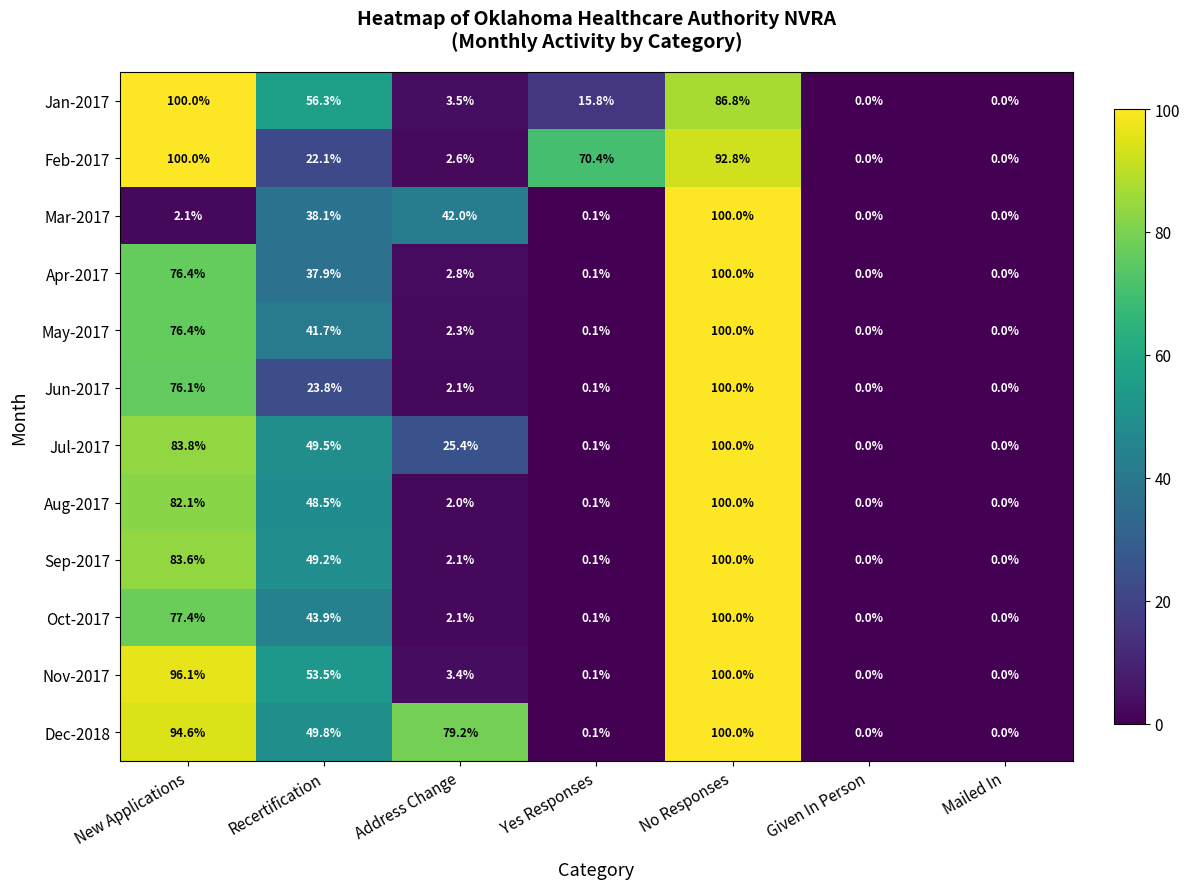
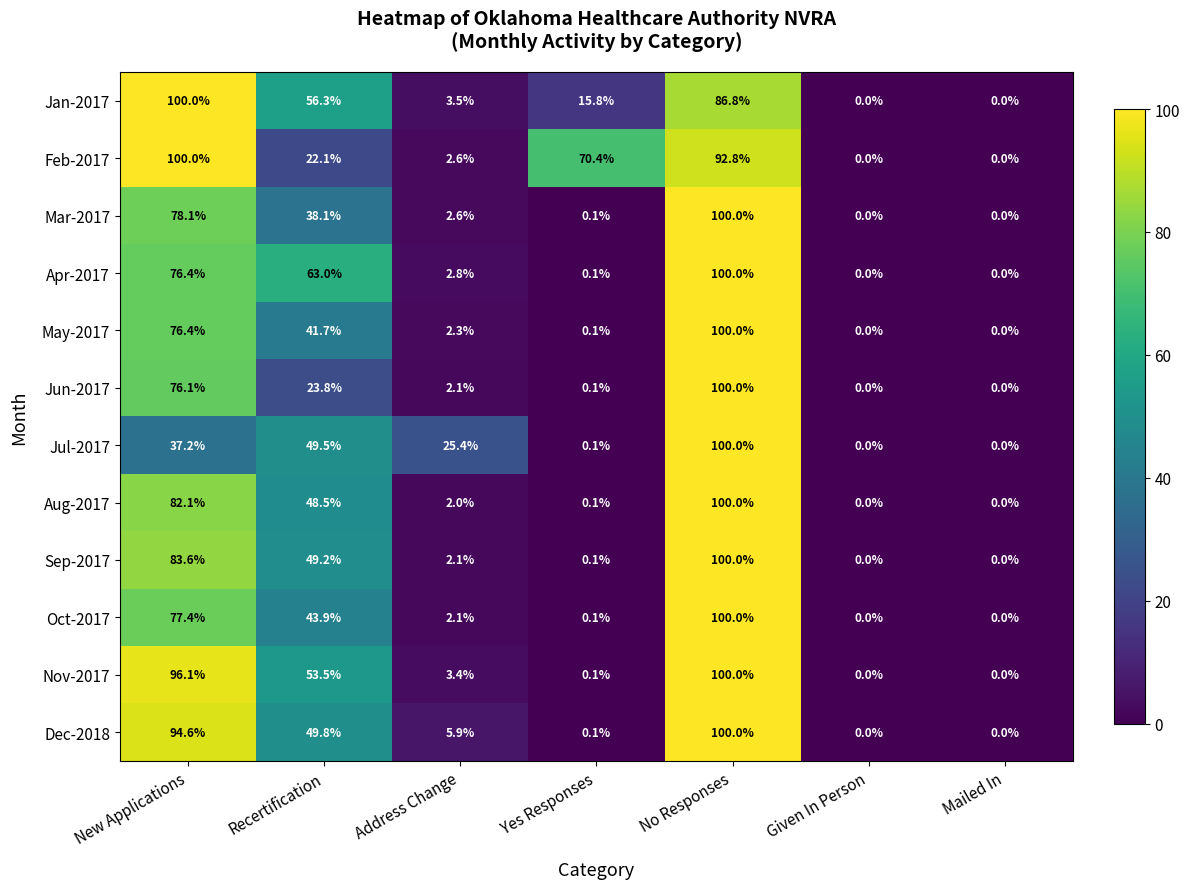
Mar-2017, New Applications: 2.1% -> 78.1%
Mar-2017, Address Change: 42.0% -> 2.6%
Apr-2017, Recertification: 37.9% -> 63.0%
Jul-2017, New Applications: 83.8% -> 37.2%
Dec-2018, Address Change: 79.2% -> 5.9%
